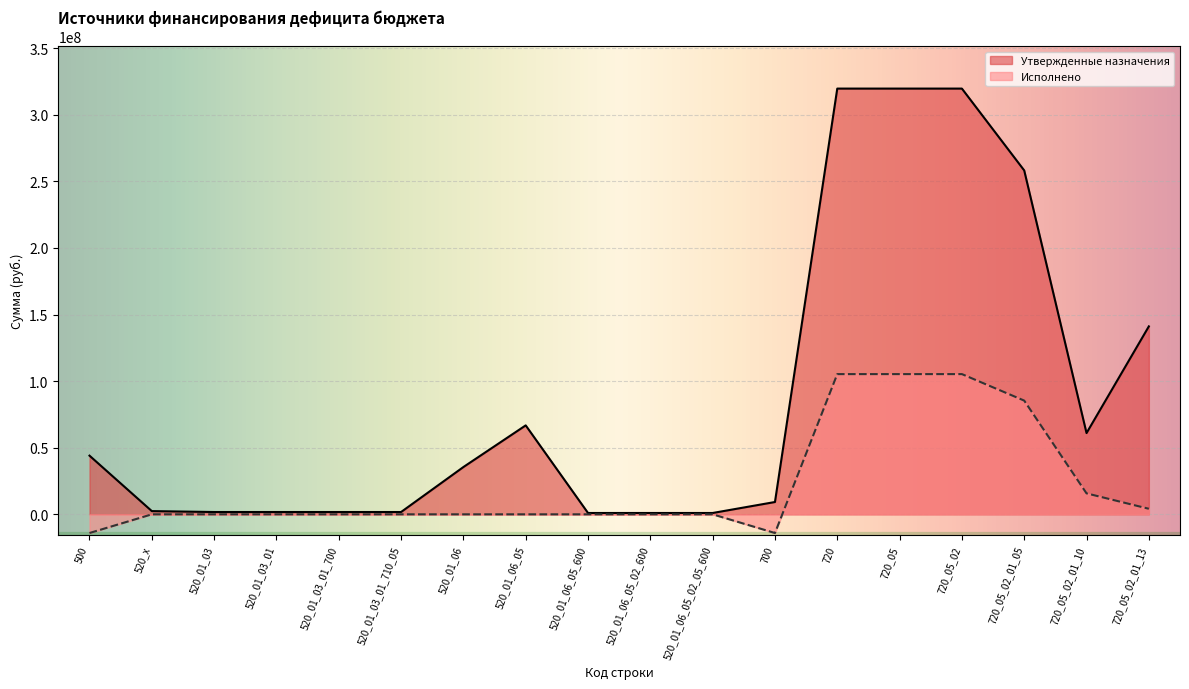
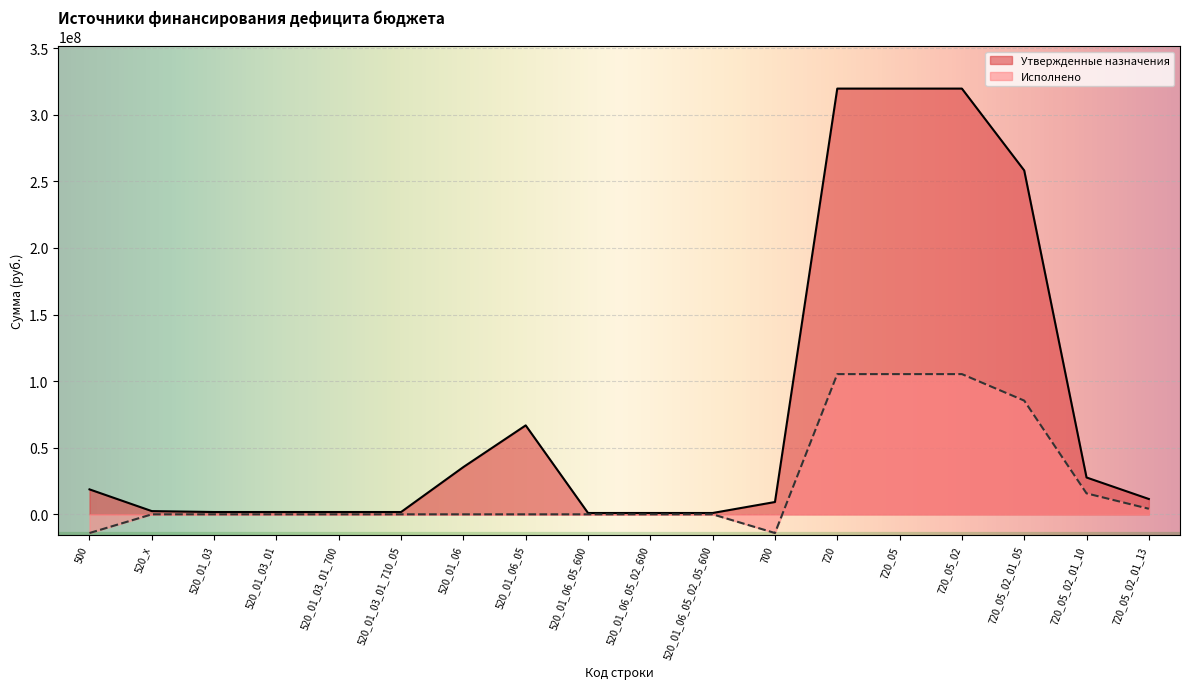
Утвержденные назначения, 500: 44000000 -> 19000000
Утвержденные назначения, 720_05_02_01_10: 61000000 -> 28000000
Утвержденные назначения, 720_05_02_01_13: 141000000 -> 12000000
